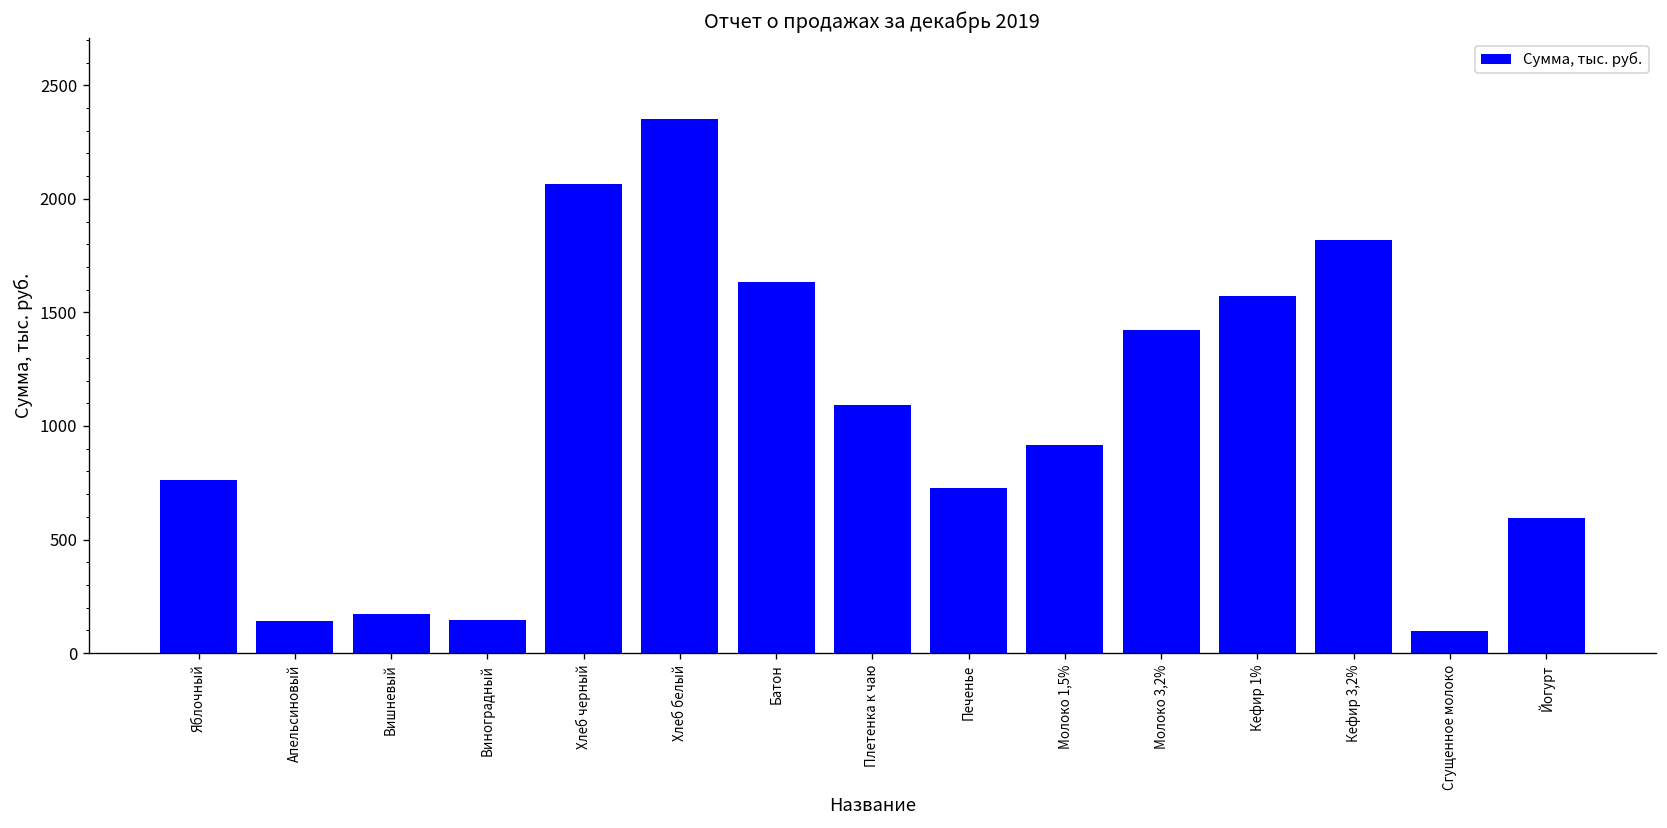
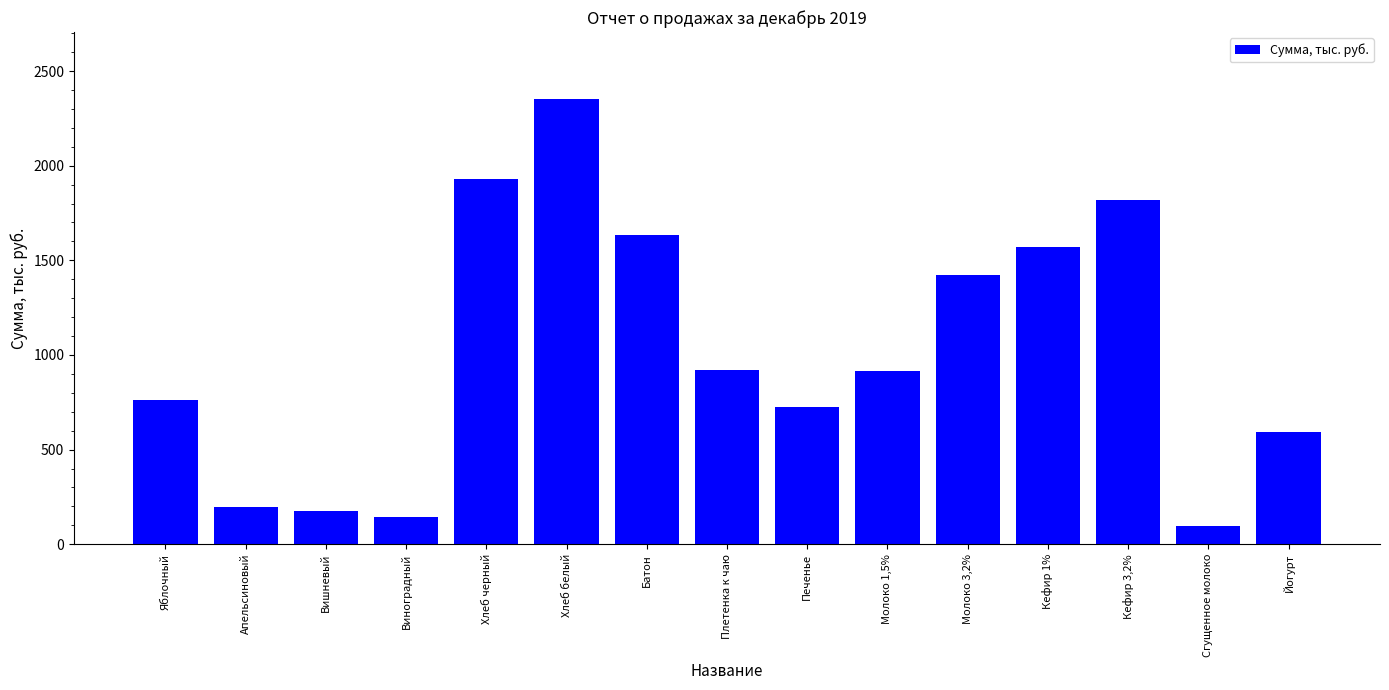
Апельсиновый: 140 -> 200
Хлеб черный: 2070 -> 1930
Плетенка к чаю: 1090 -> 920
